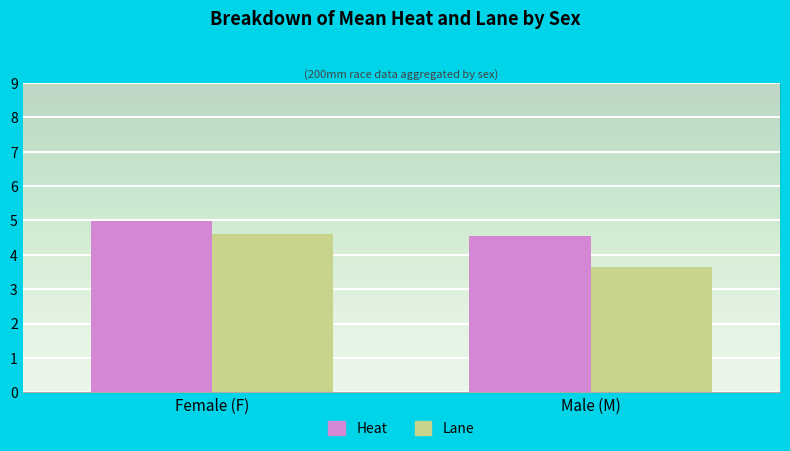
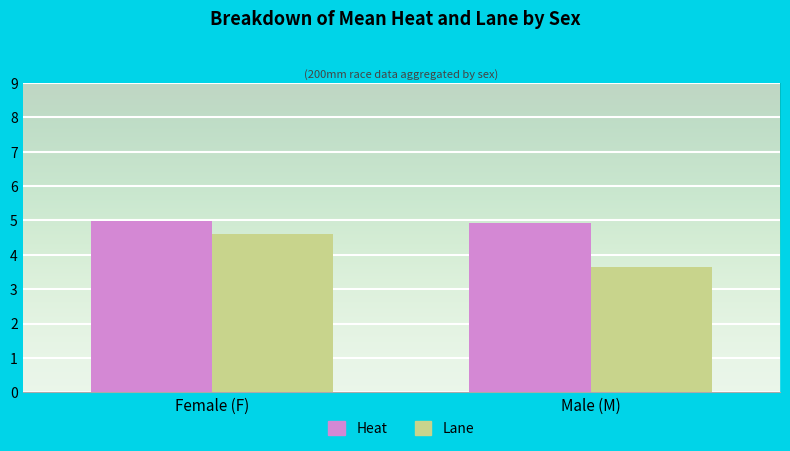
Heat, Male (M): 4.6 -> 4.9
